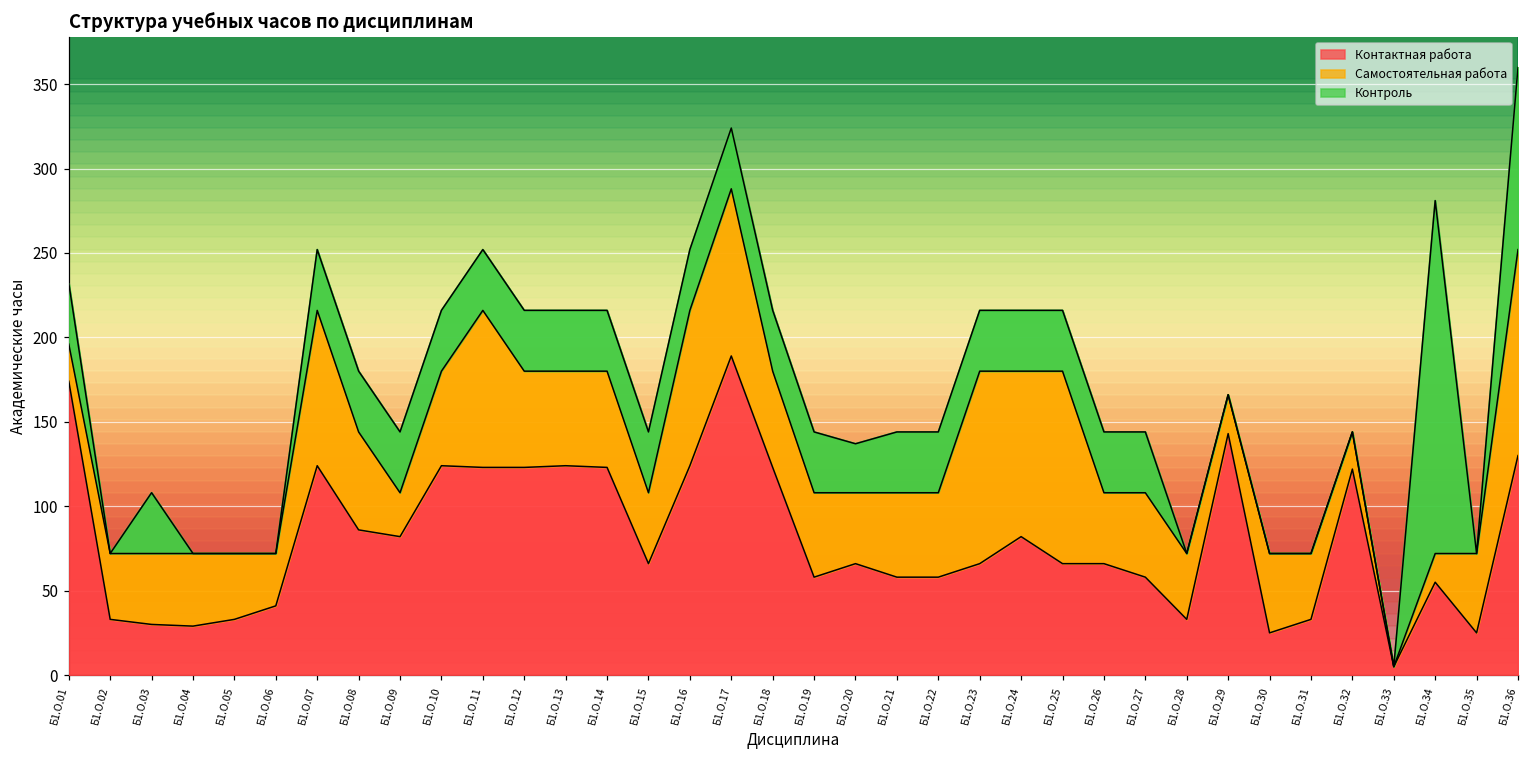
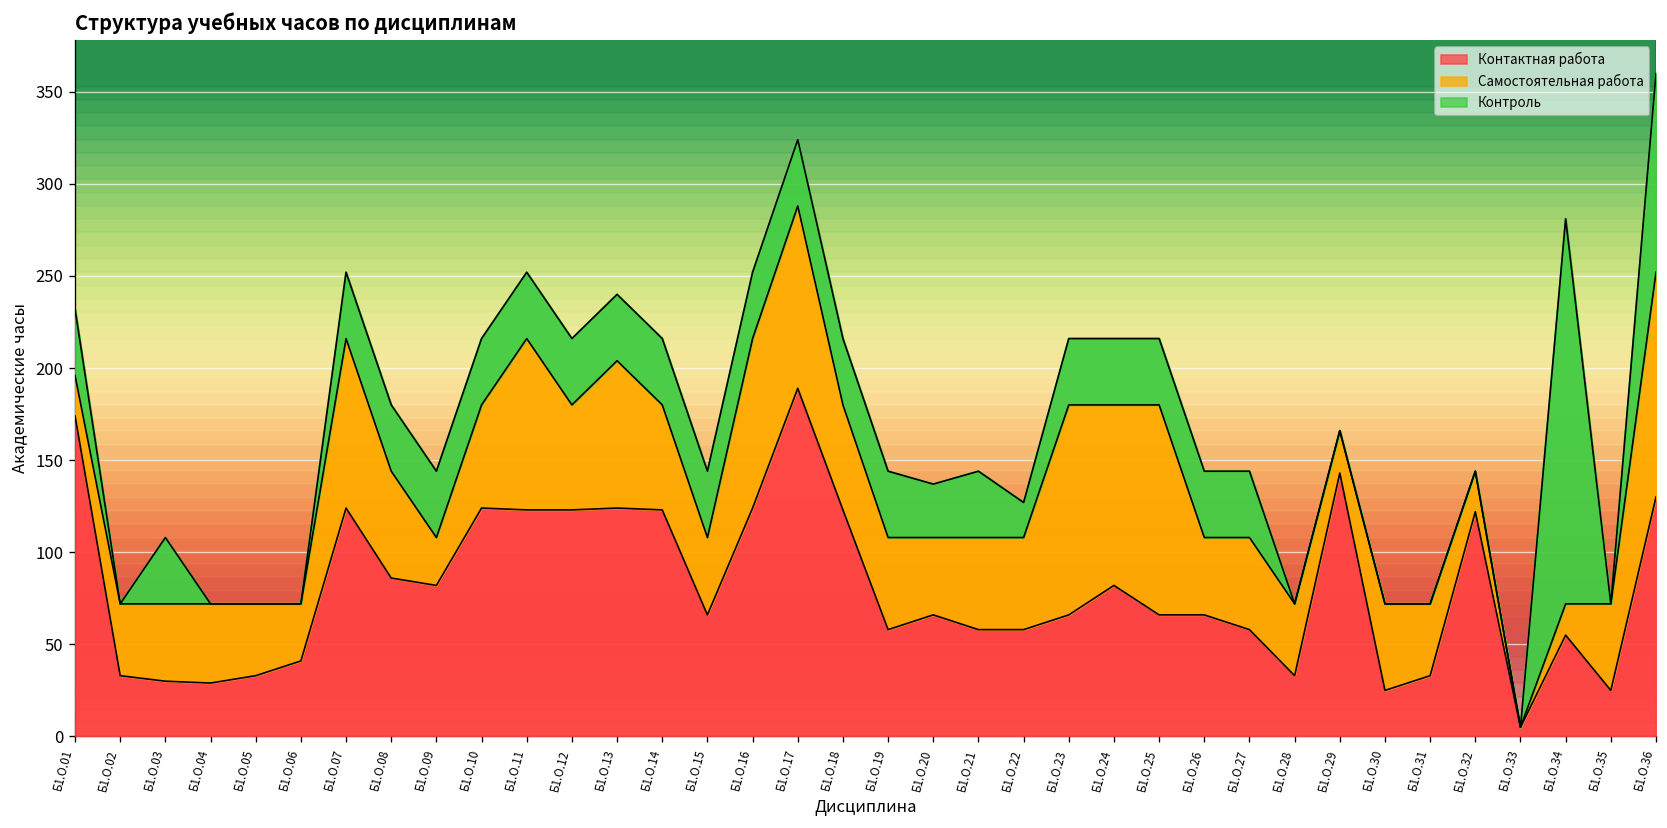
Самостоятельная работа, Б1.О.13: 56 -> 80
Контроль, Б1.О.22: 36 -> 19
